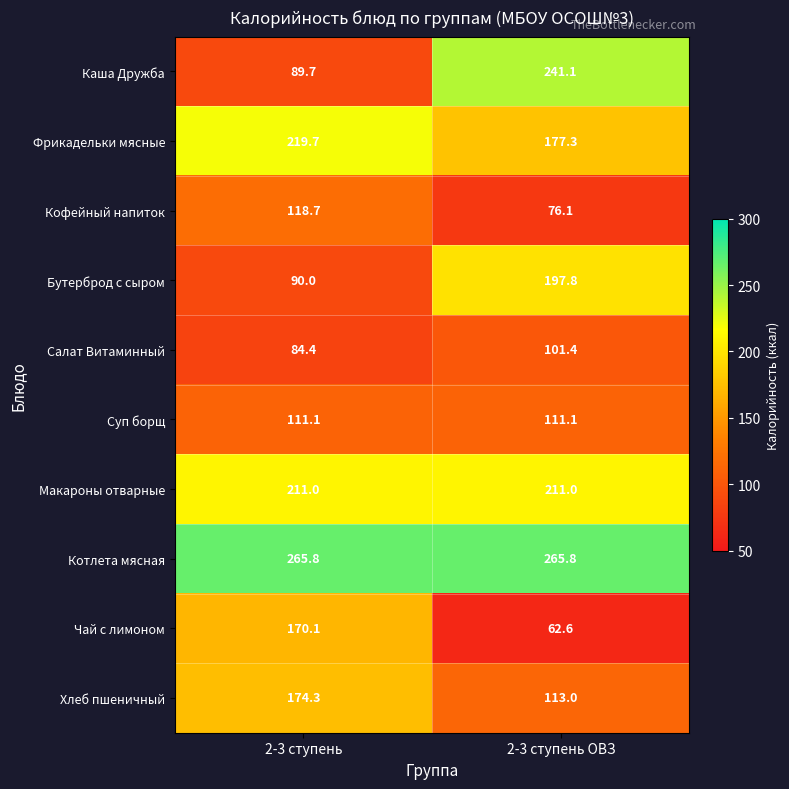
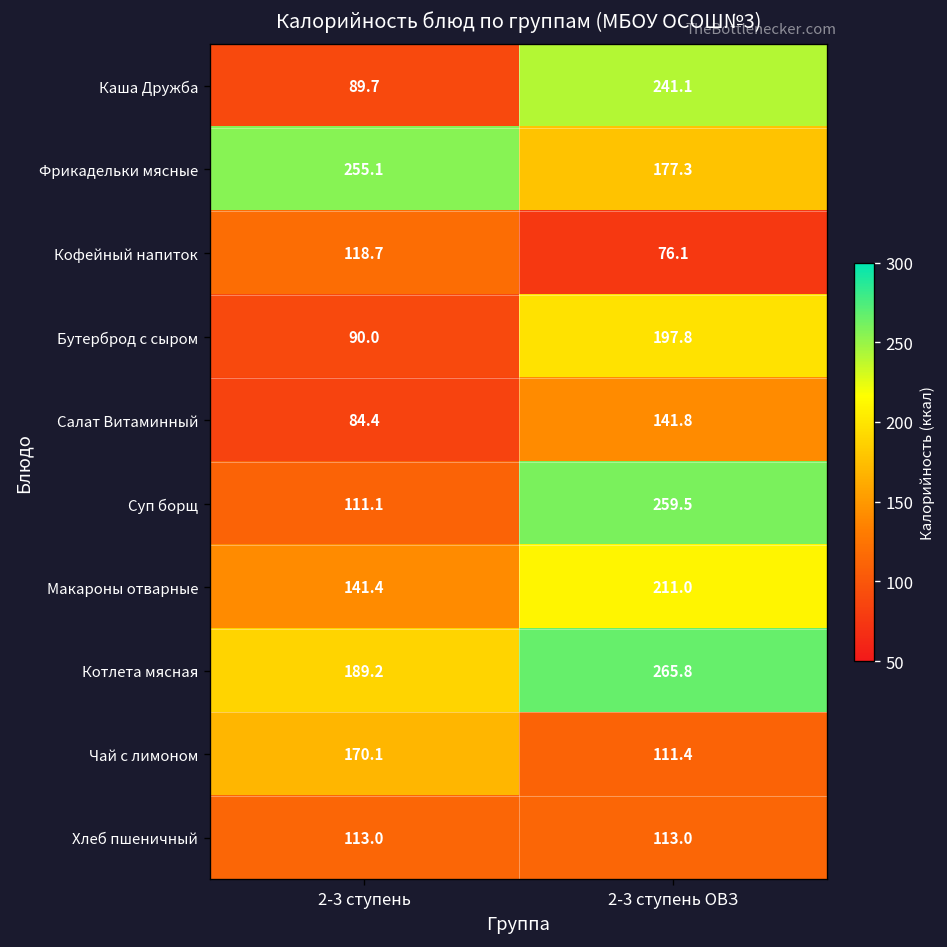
Фрикадельки мясные, 2-3 ступень: 219.7 -> 255.1
Салат Витаминный, 2-3 ступень ОВЗ: 101.4 -> 141.8
Суп борщ, 2-3 ступень ОВЗ: 111.1 -> 259.5
Макароны отварные, 2-3 ступень: 211.0 -> 141.4
Котлета мясная, 2-3 ступень: 265.8 -> 189.2
Чай с лимоном, 2-3 ступень ОВЗ: 62.6 -> 111.4
Хлеб пшеничный, 2-3 ступень: 174.3 -> 113.0
